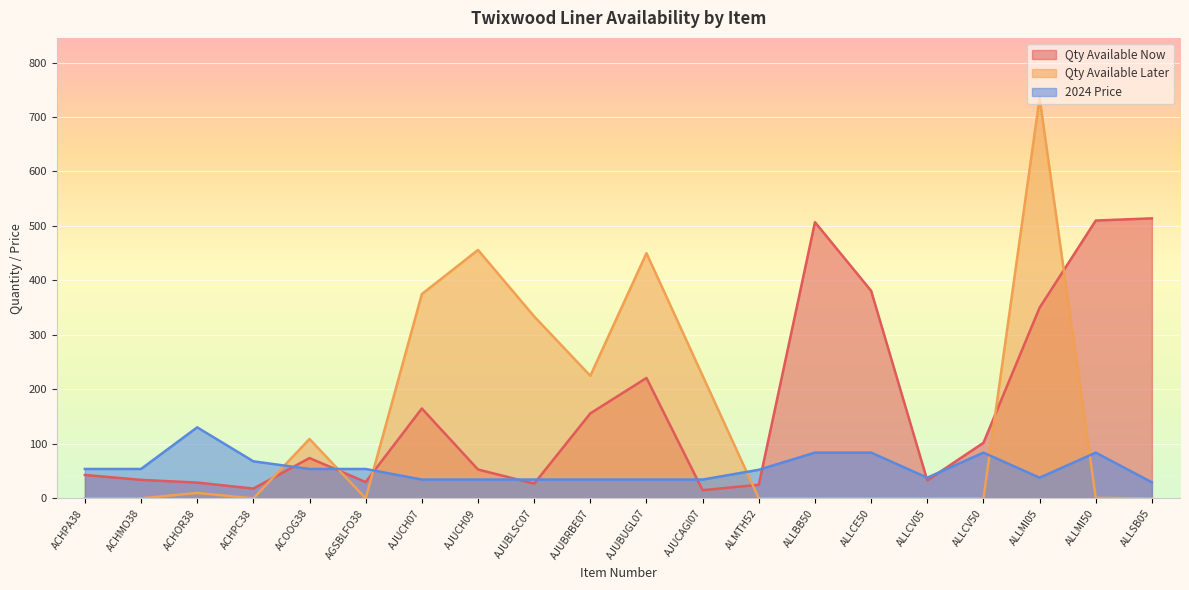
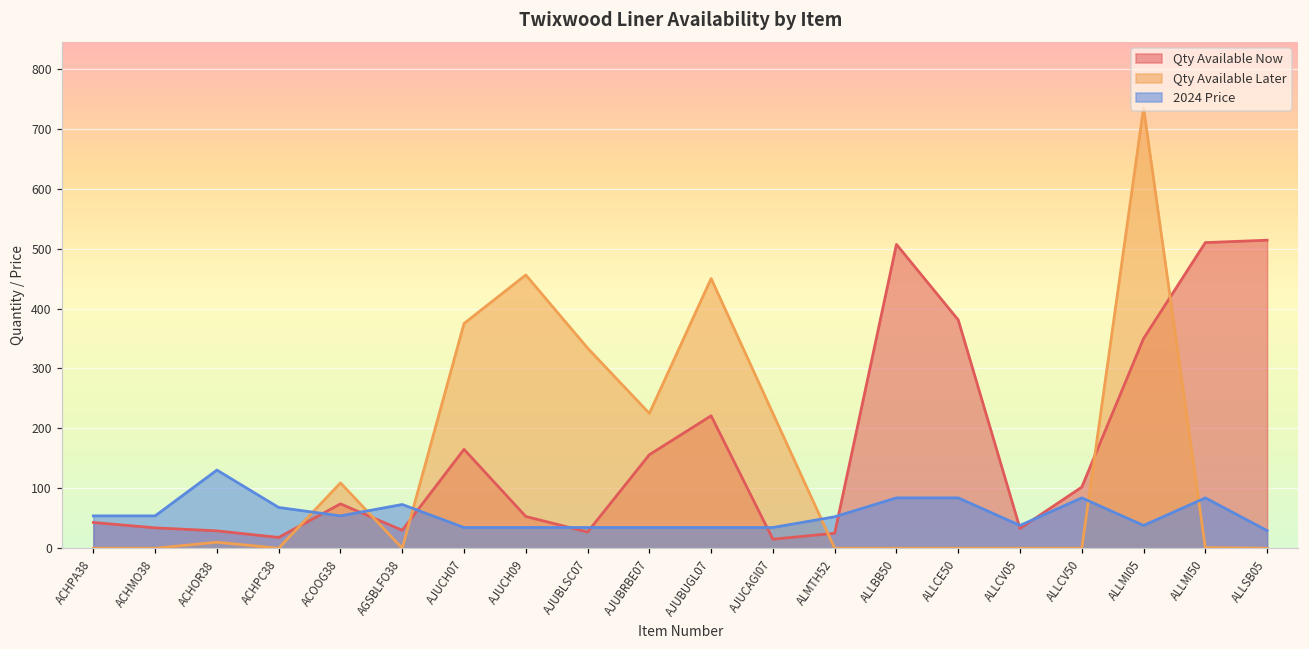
2024 Price, AGSBLFO38: 50 -> 70
